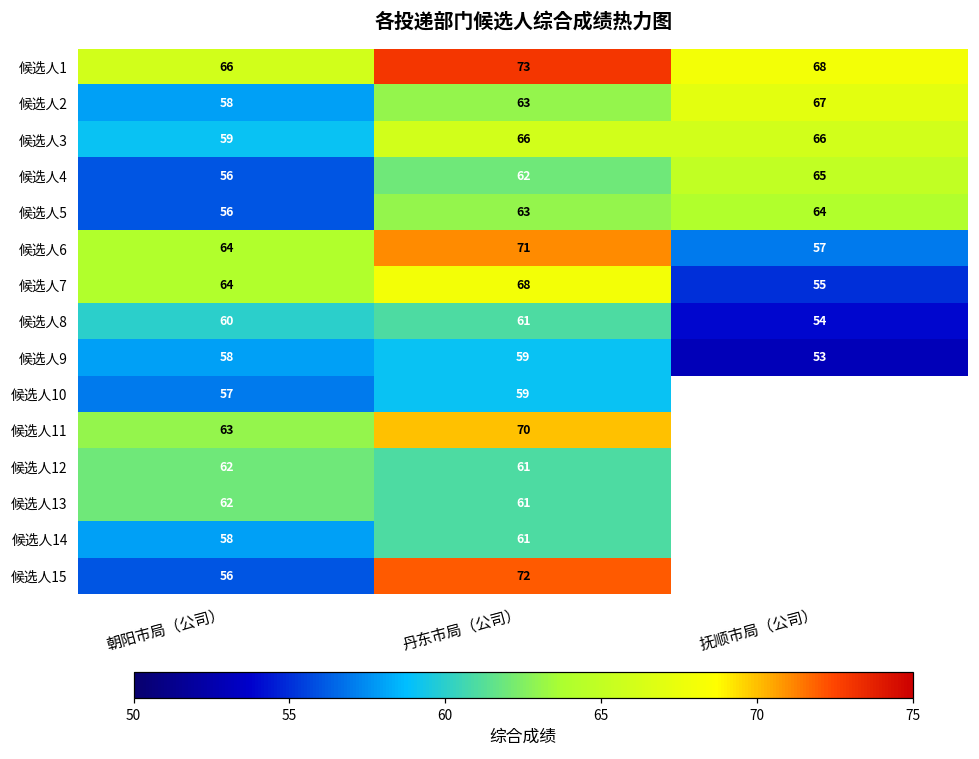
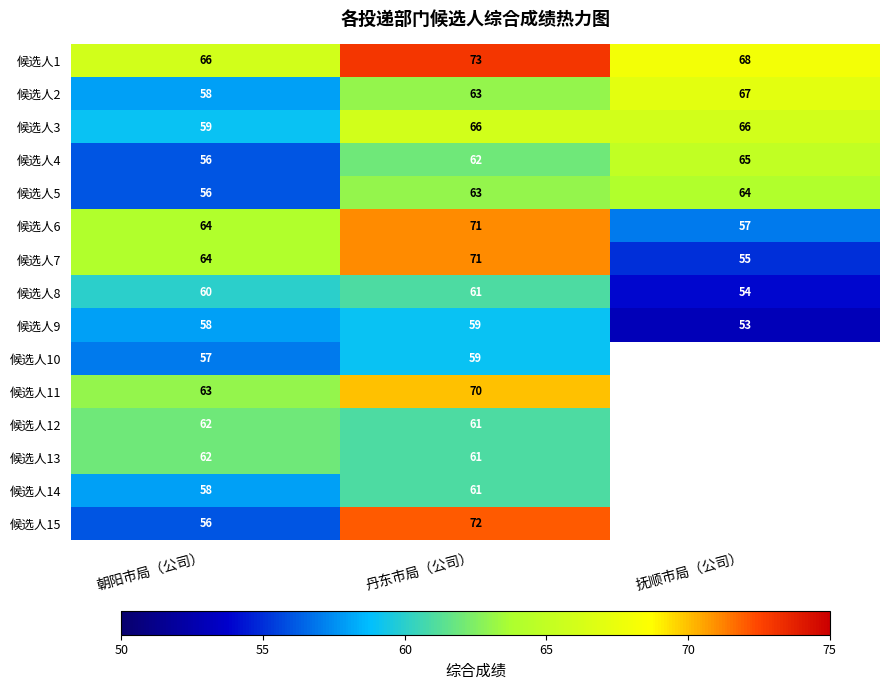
候选人7, 丹东市局（公司）: 68 -> 71
